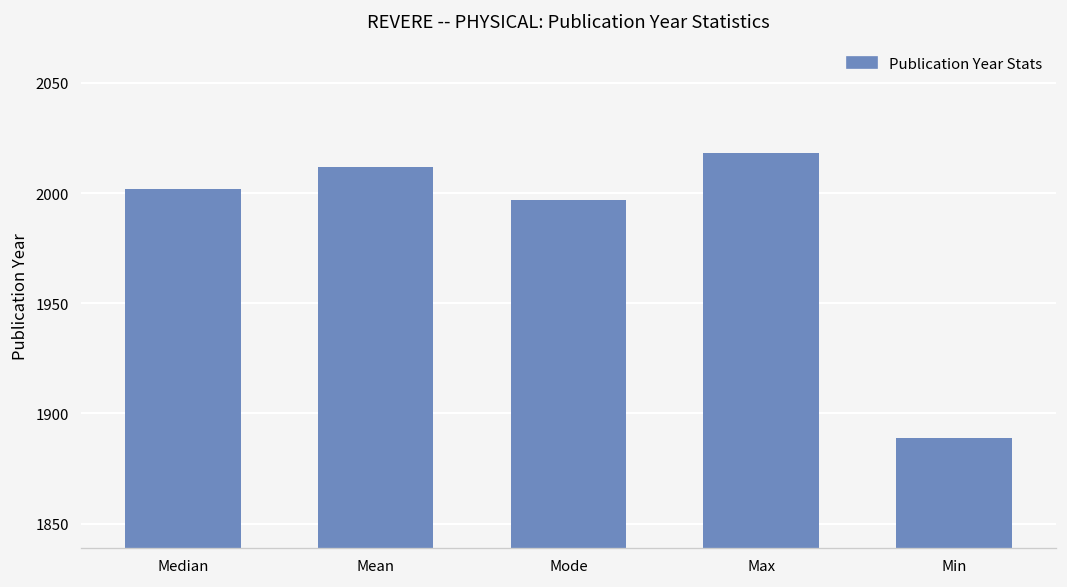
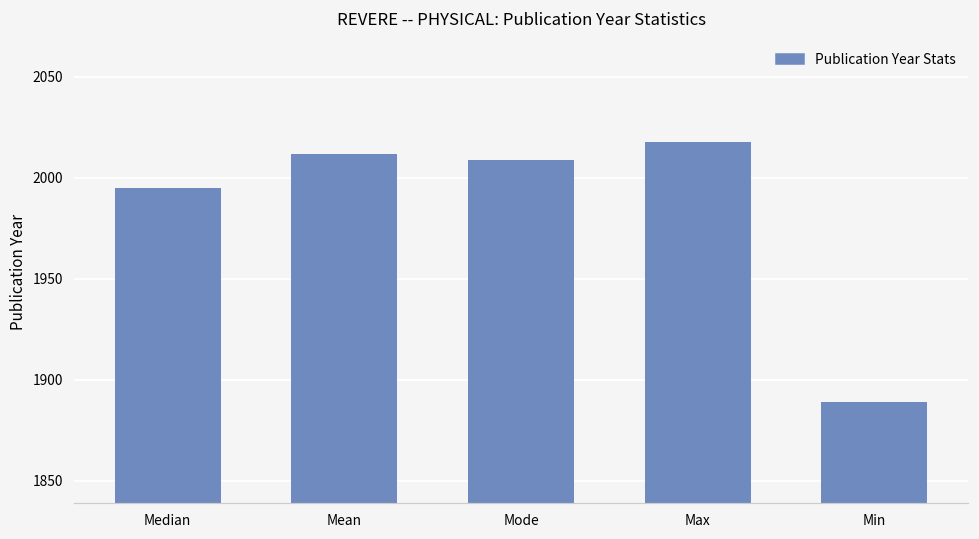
Median: 2002 -> 1995
Mode: 1997 -> 2009
